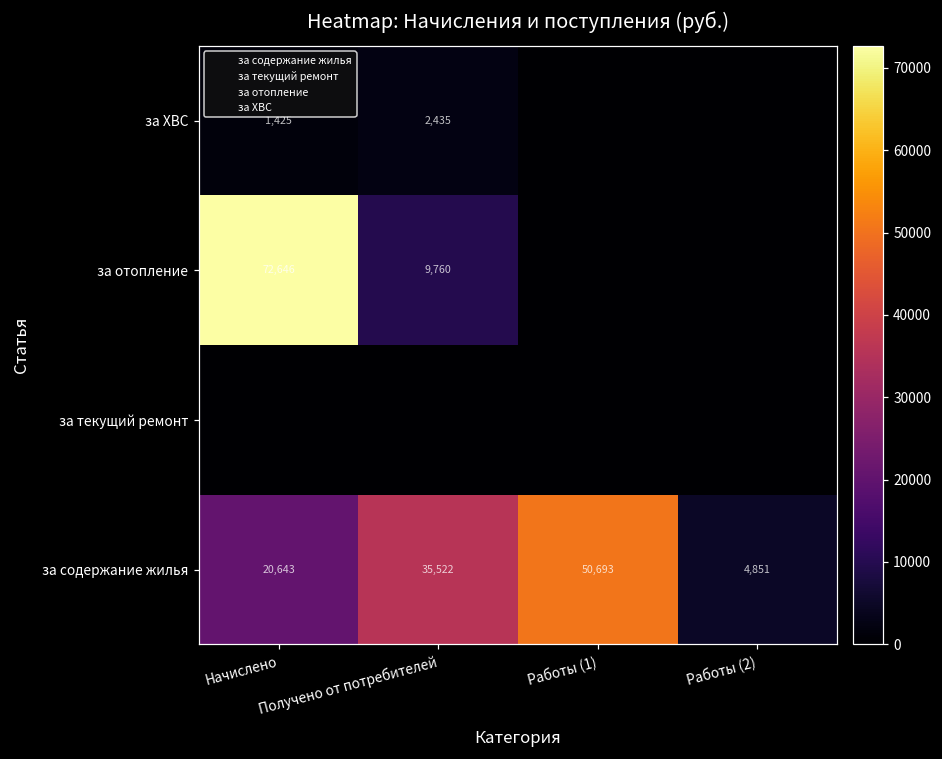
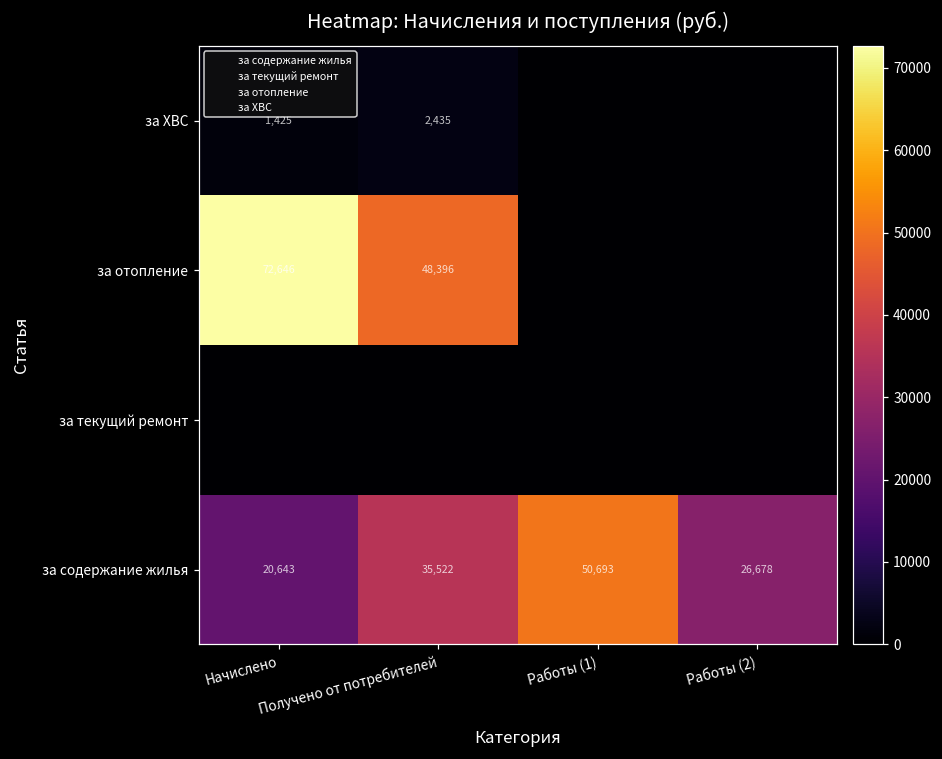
за отопление, Получено от потребителей: 9,760 -> 48,396
за содержание жилья, Работы (2): 4,851 -> 26,678
